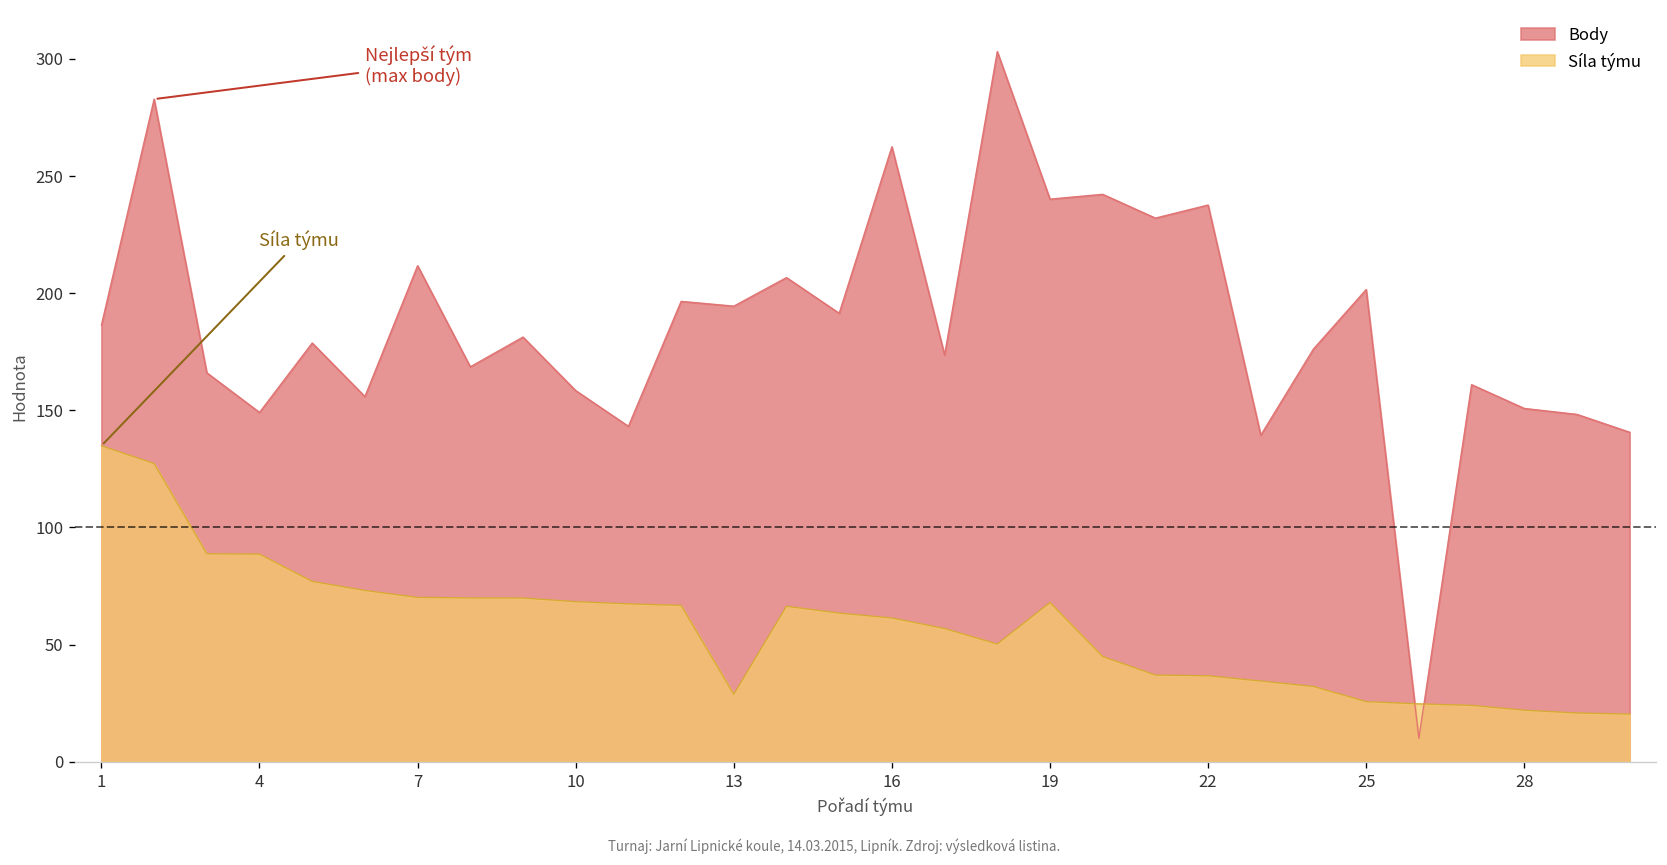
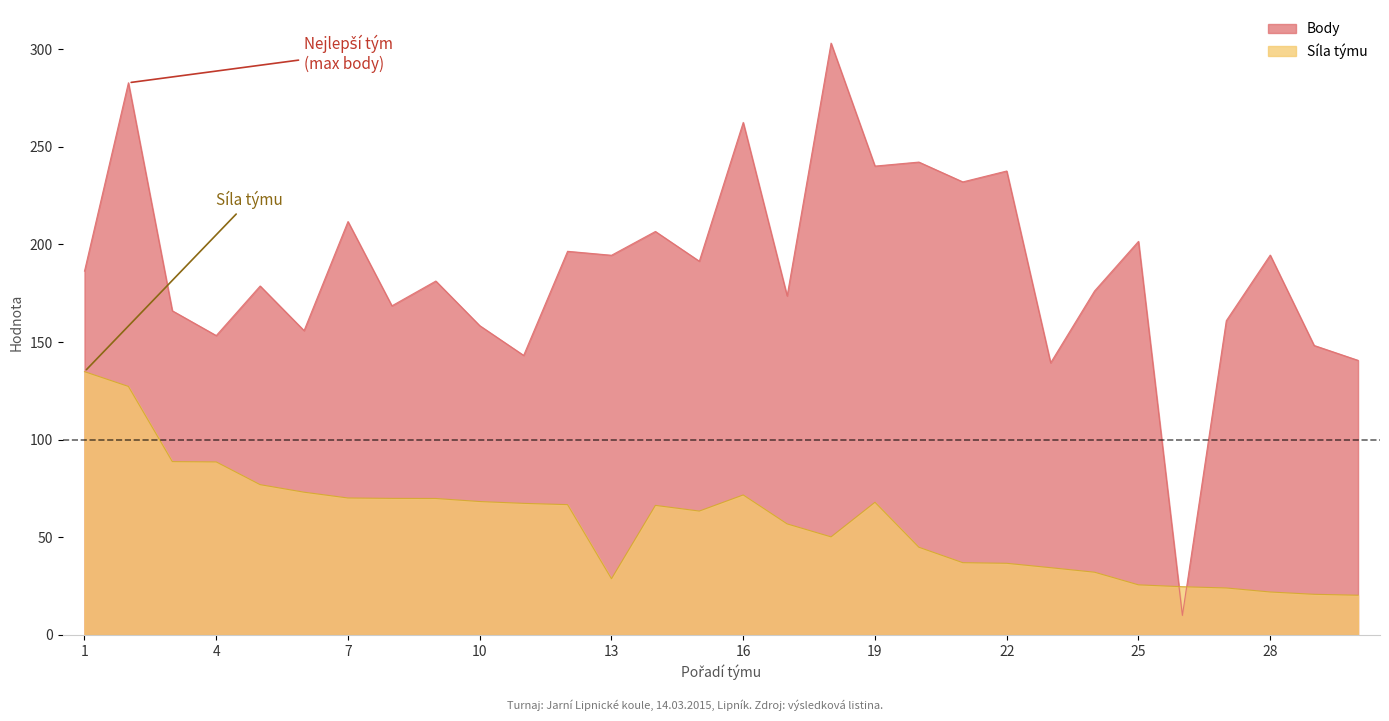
Body, 4: 149 -> 153
Síla týmu, 16: 61 -> 72
Body, 28: 151 -> 194
